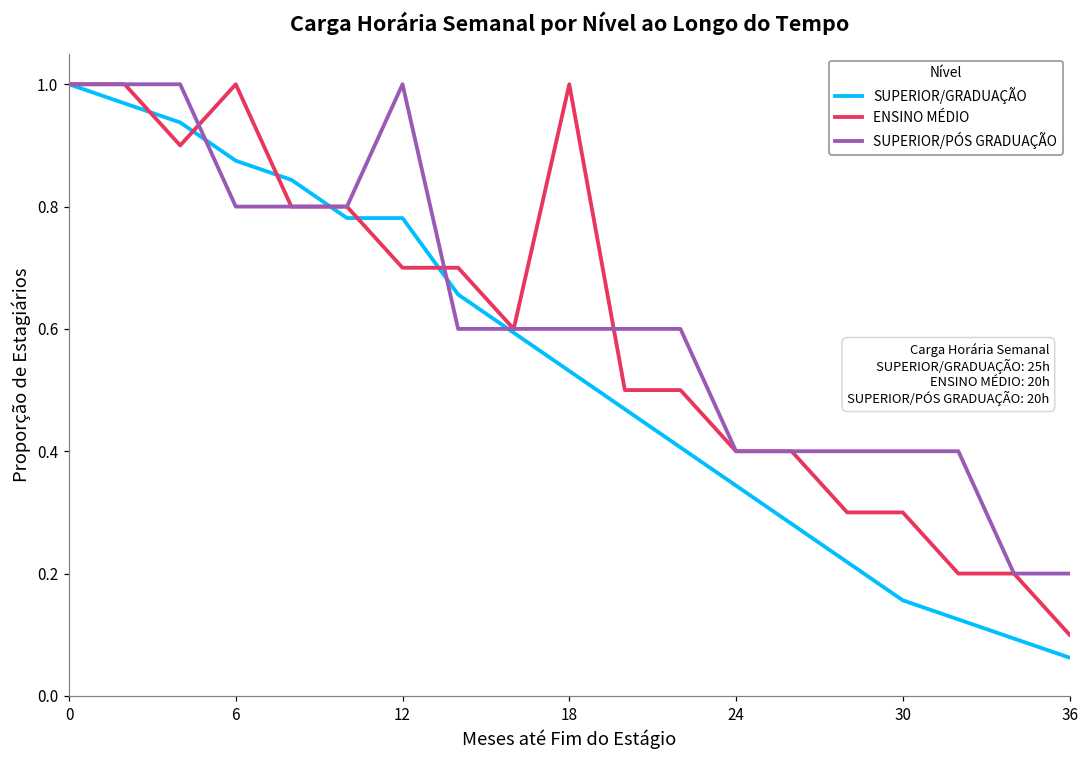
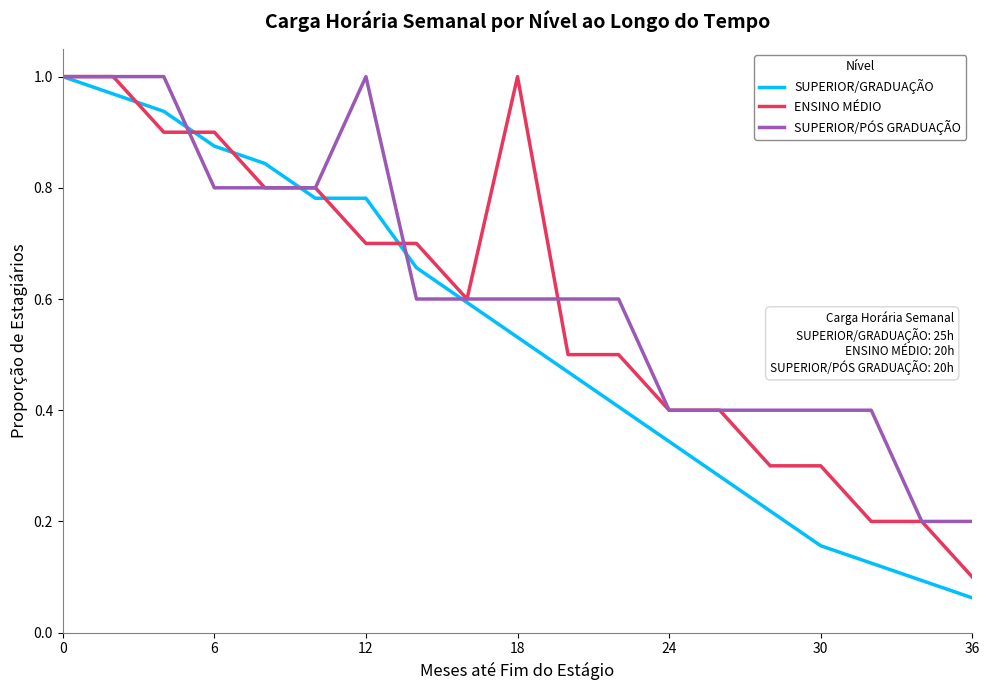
ENSINO MÉDIO, 6: 1.00 -> 0.90
